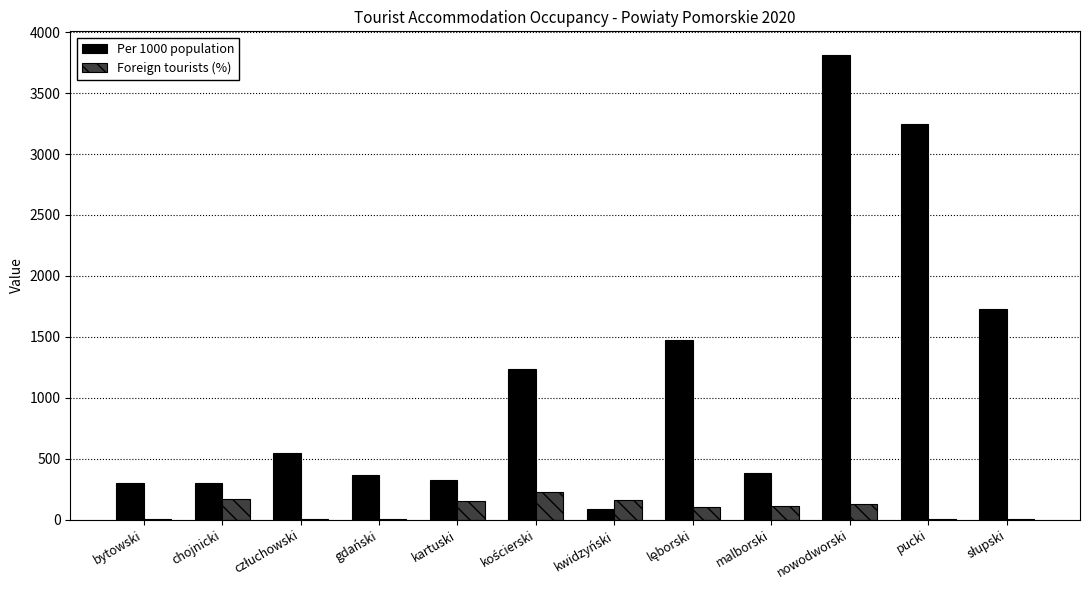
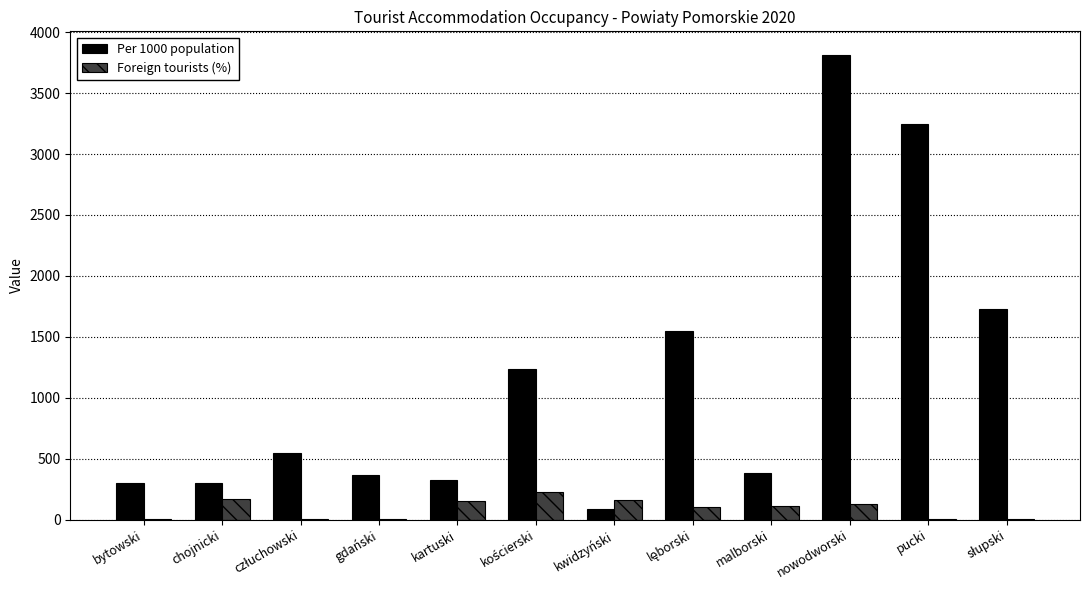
Per 1000 population, lęborski: 1470 -> 1550
